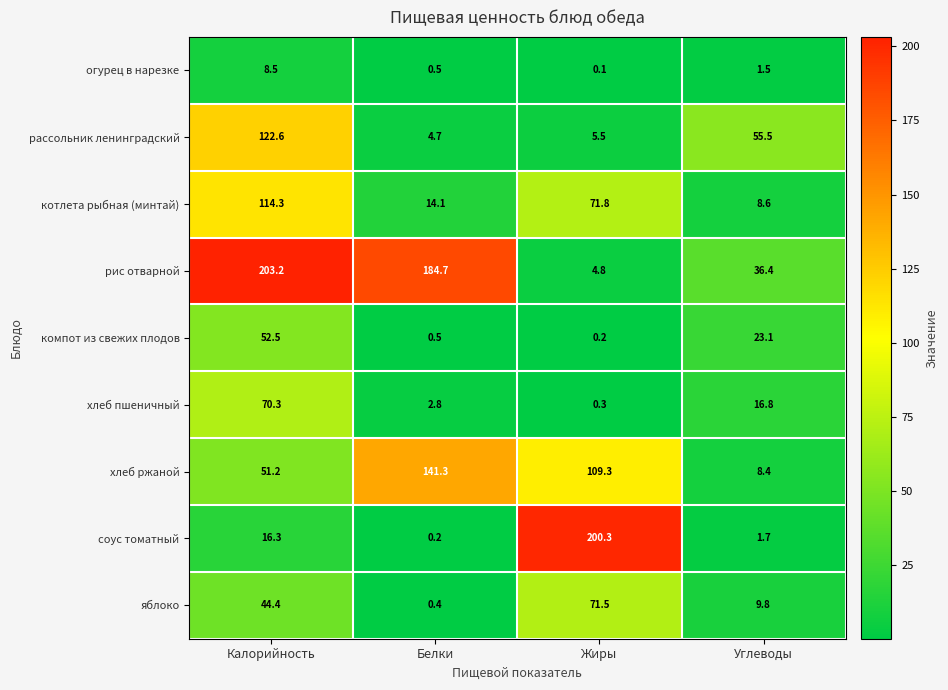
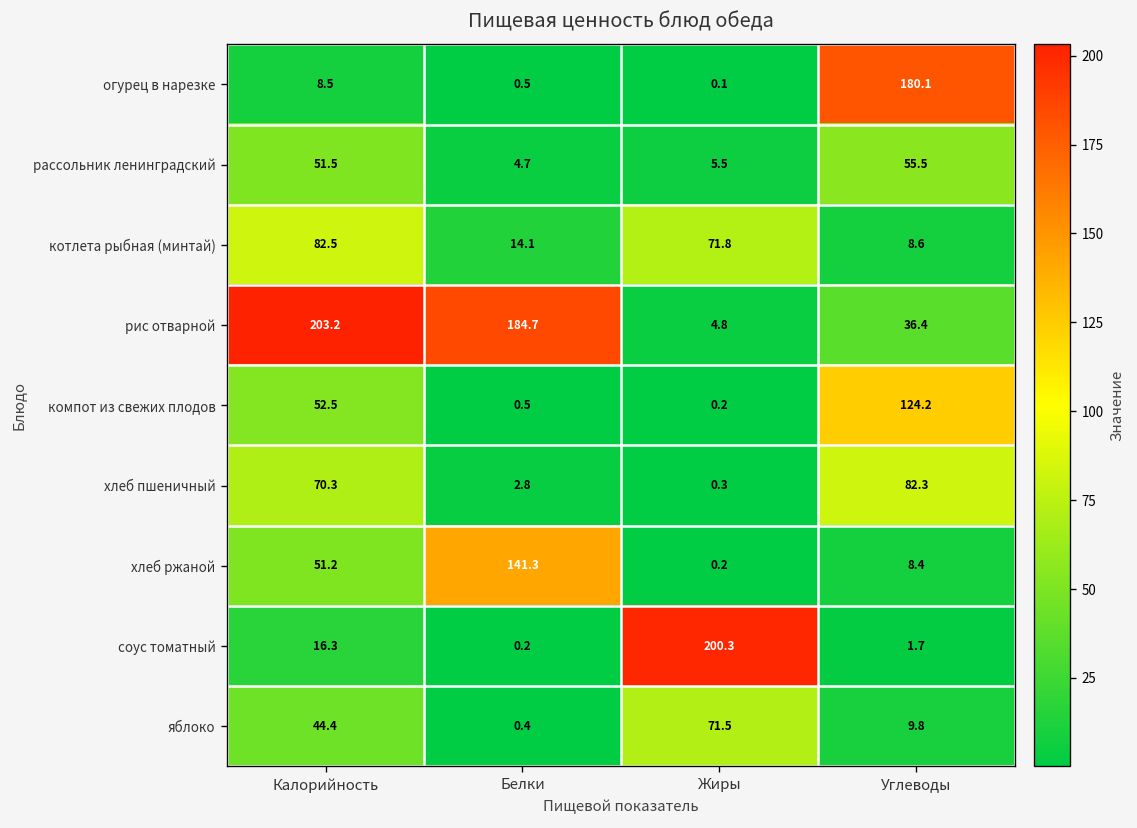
огурец в нарезке, Углеводы: 1.5 -> 180.1
рассольник ленинградский, Калорийность: 122.6 -> 51.5
котлета рыбная (минтай), Калорийность: 114.3 -> 82.5
компот из свежих плодов, Углеводы: 23.1 -> 124.2
хлеб пшеничный, Углеводы: 16.8 -> 82.3
хлеб ржаной, Жиры: 109.3 -> 0.2
